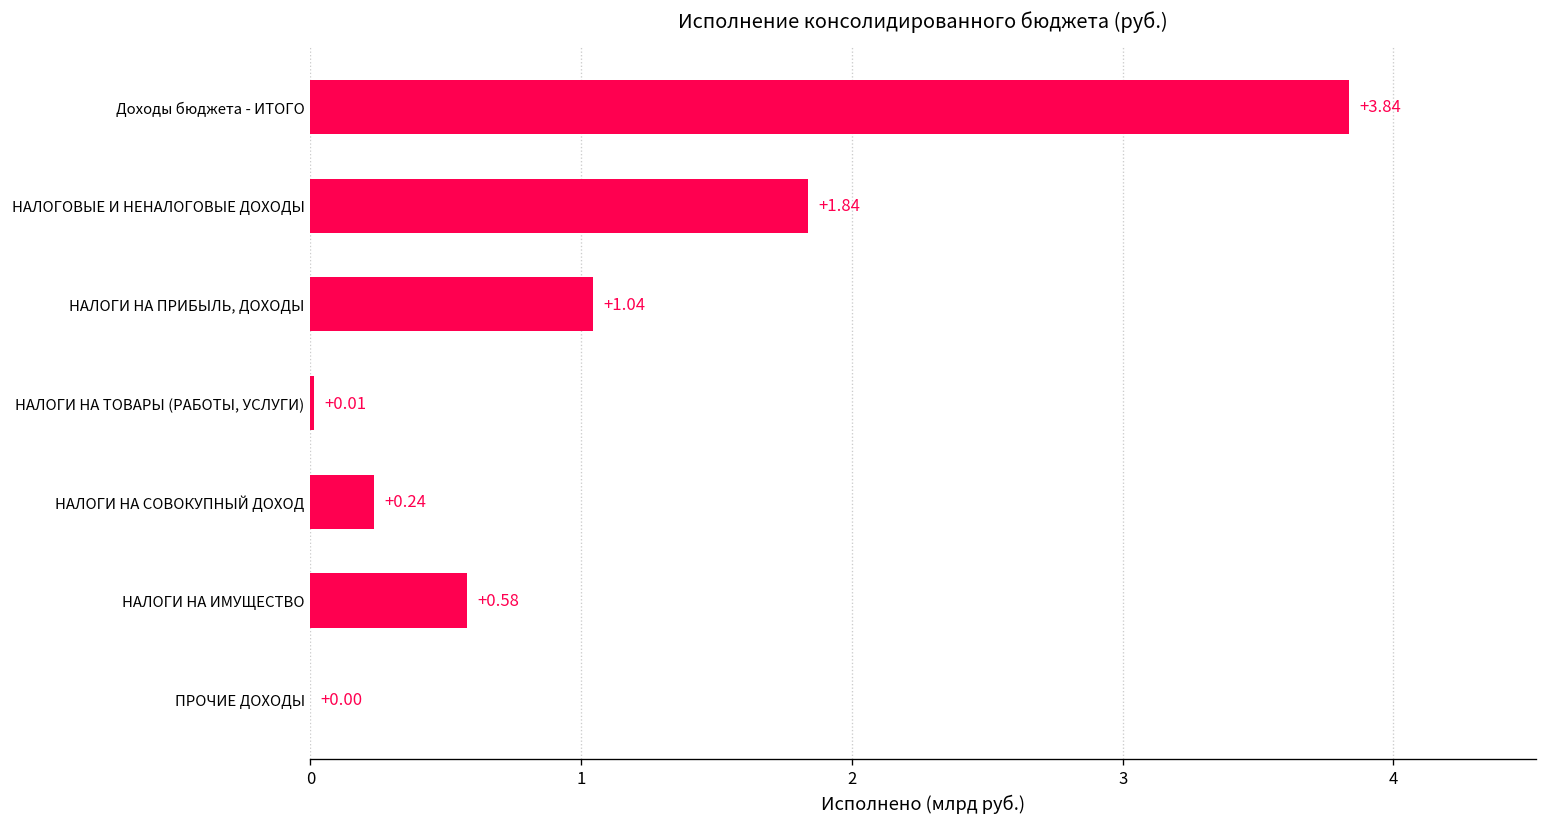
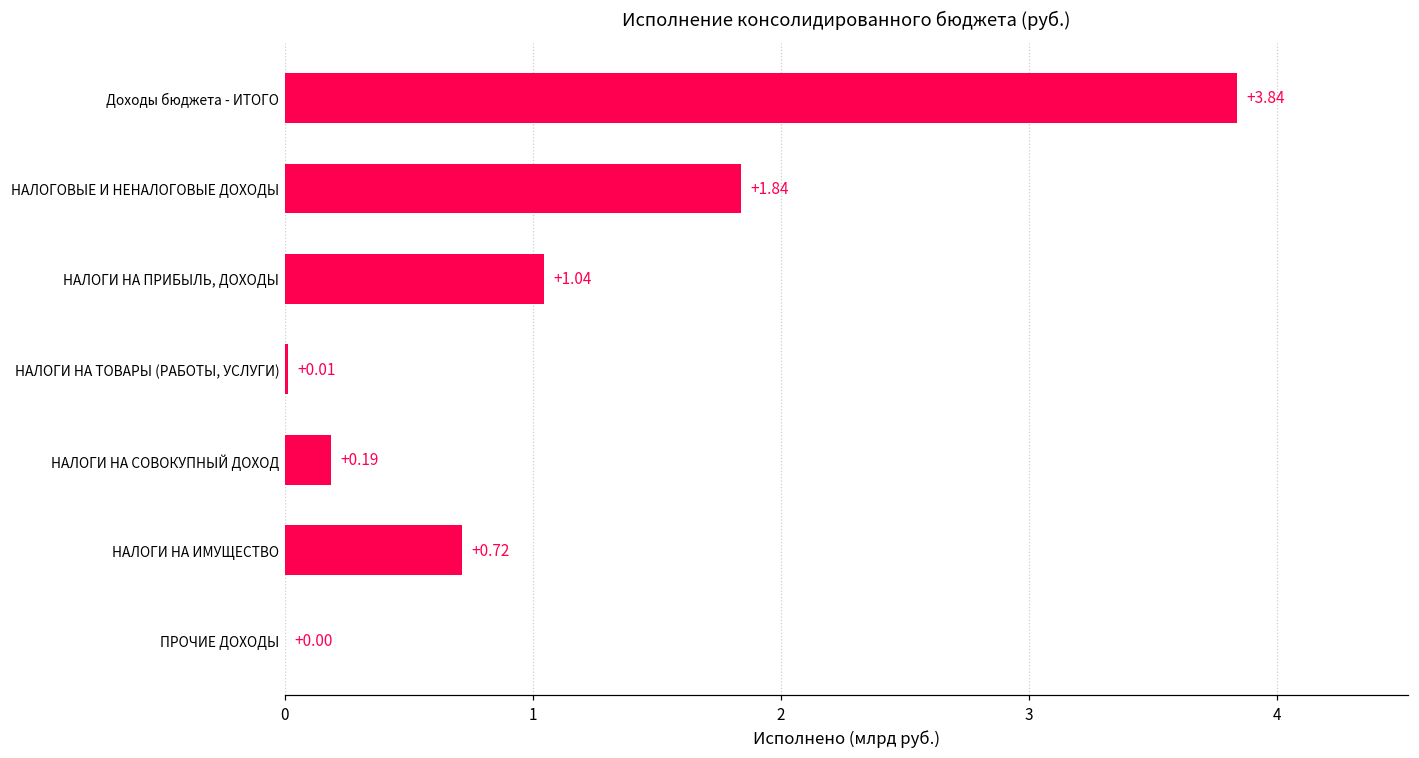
НАЛОГИ НА СОВОКУПНЫЙ ДОХОД: +0.24 -> +0.19
НАЛОГИ НА ИМУЩЕСТВО: +0.58 -> +0.72
